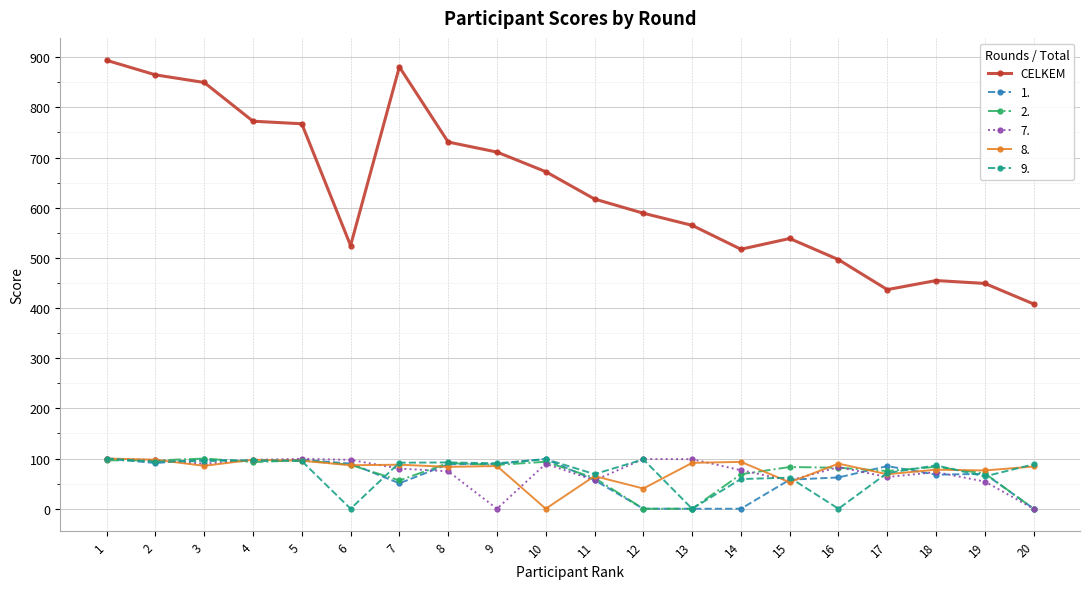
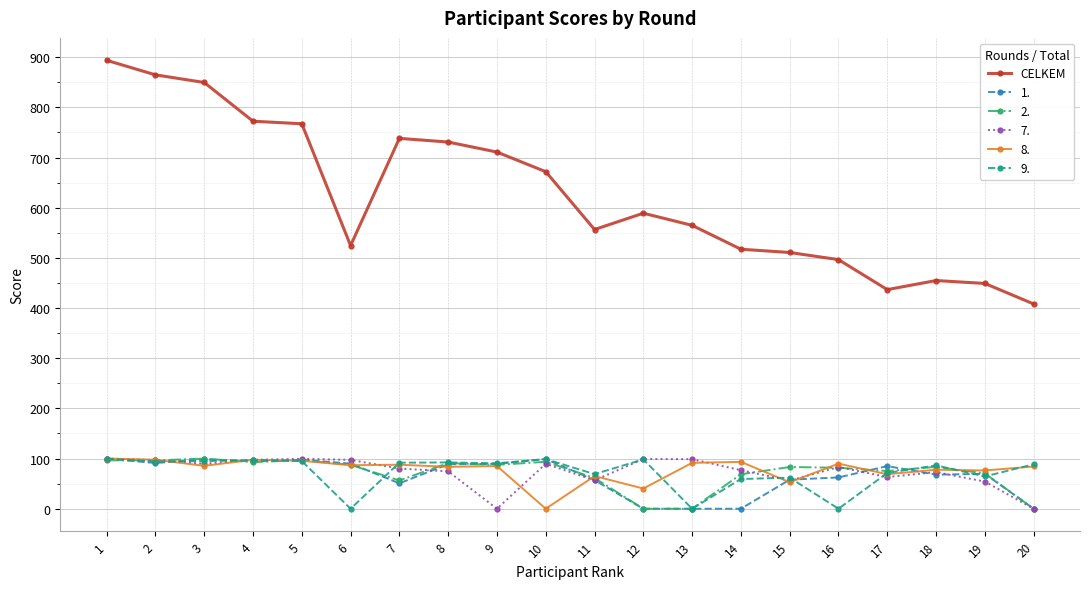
CELKEM, 7: 880 -> 740
CELKEM, 11: 620 -> 560
CELKEM, 15: 540 -> 510
